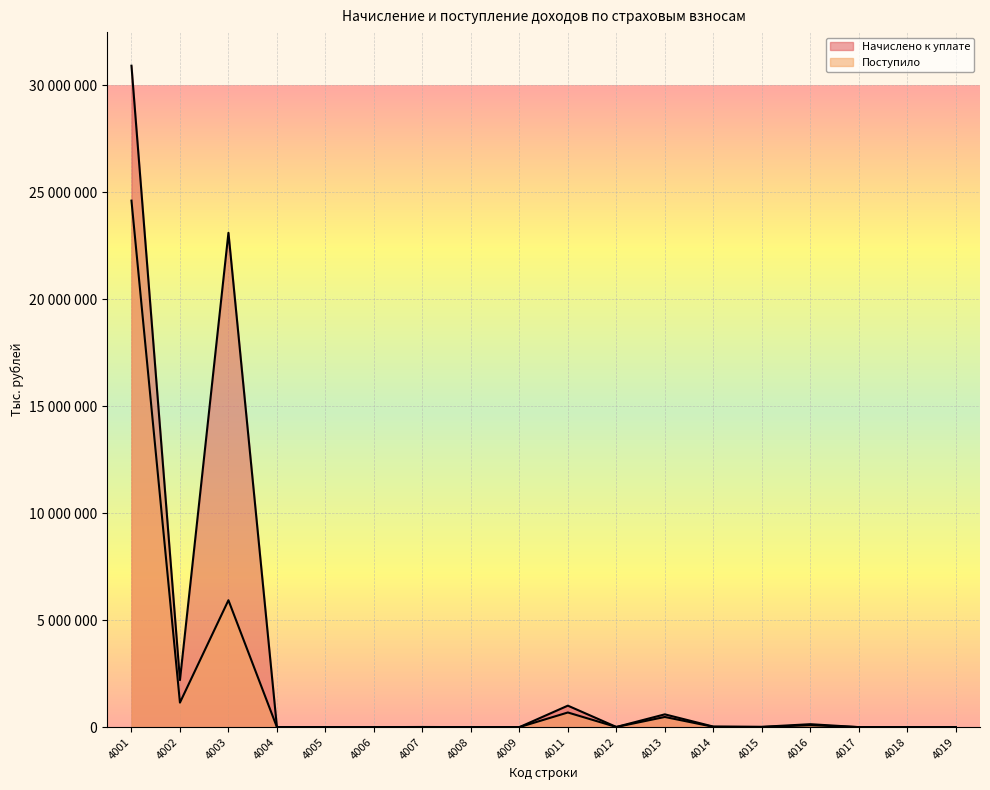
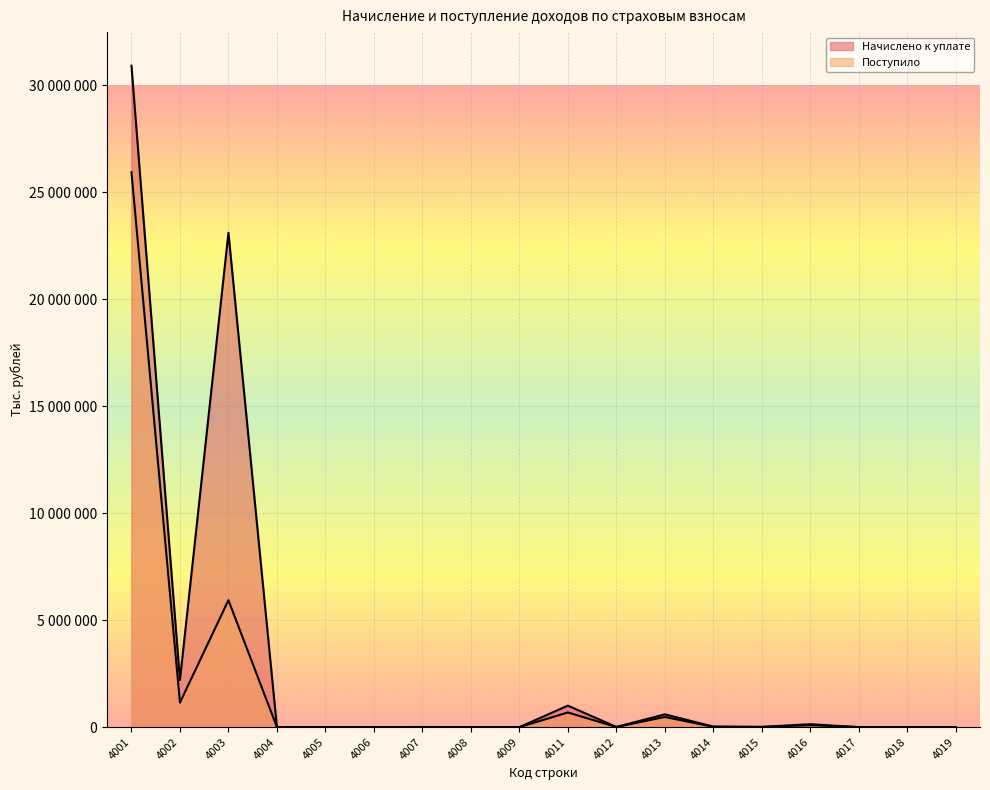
Поступило, 4001: 24600000 -> 25900000
